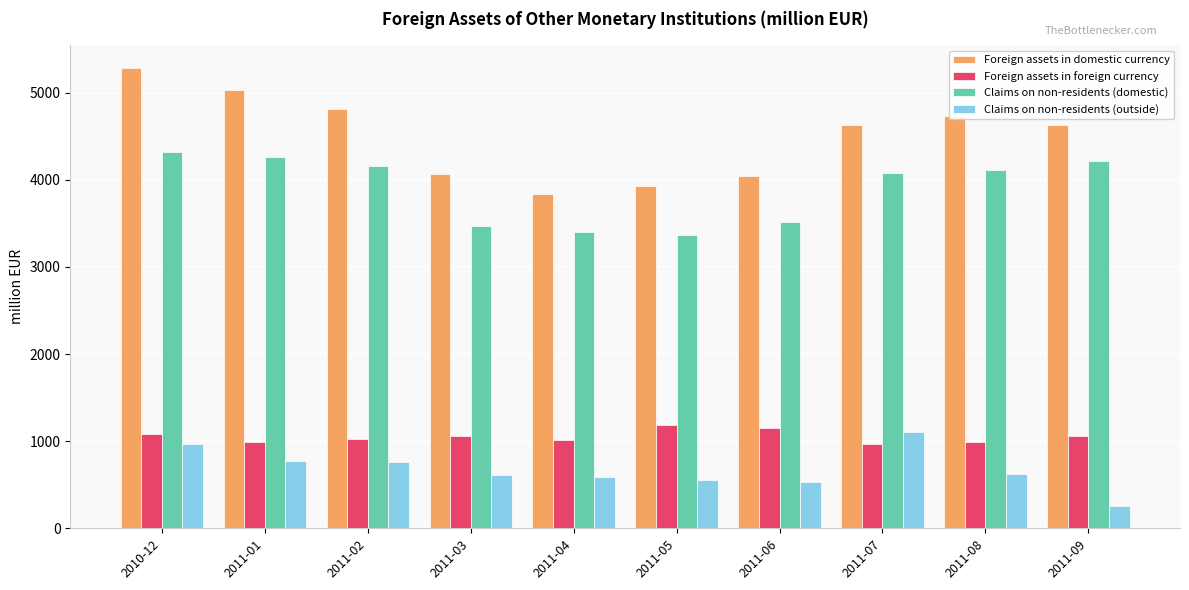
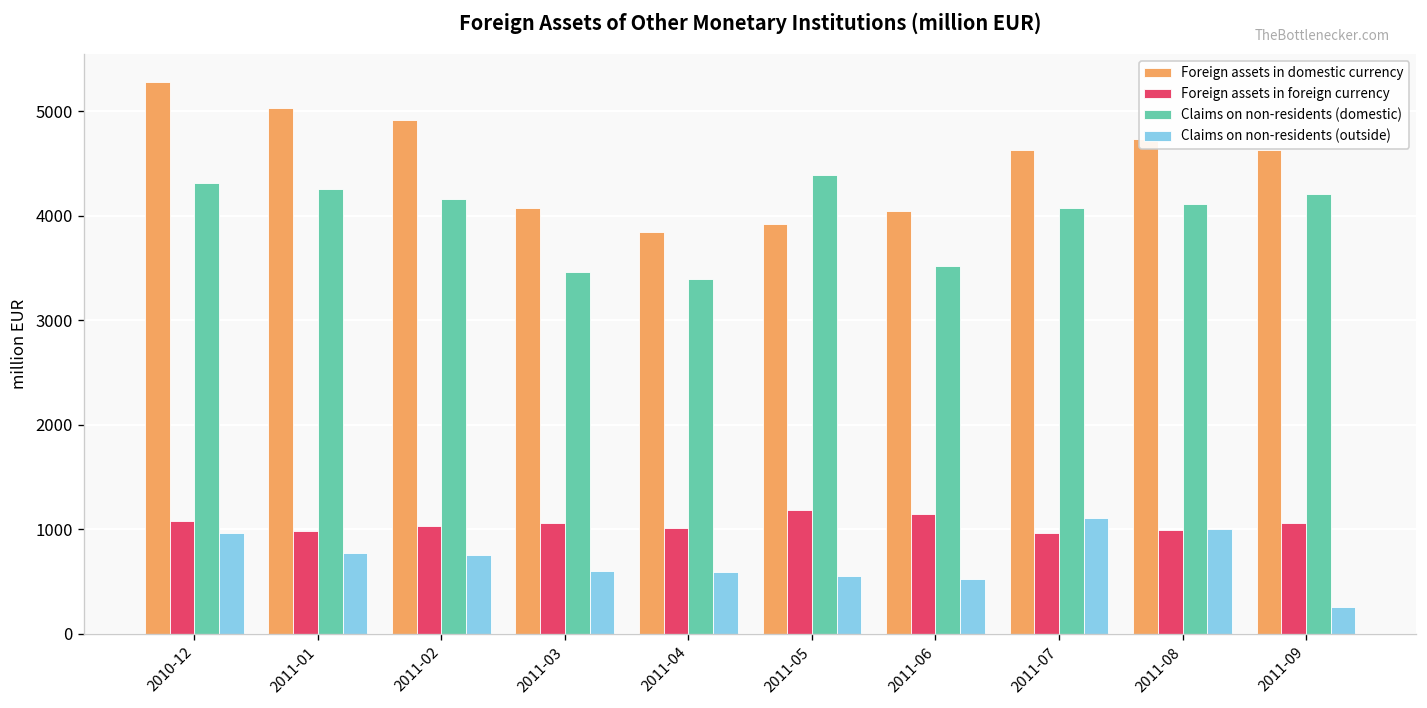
Foreign assets in domestic currency, 2011-02: 4800 -> 4900
Claims on non-residents (domestic), 2011-05: 3400 -> 4400
Claims on non-residents (outside), 2011-08: 600 -> 1000
